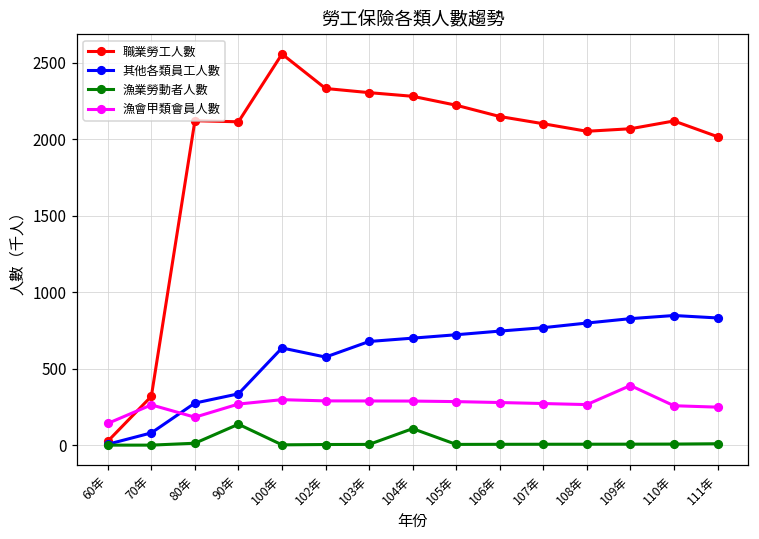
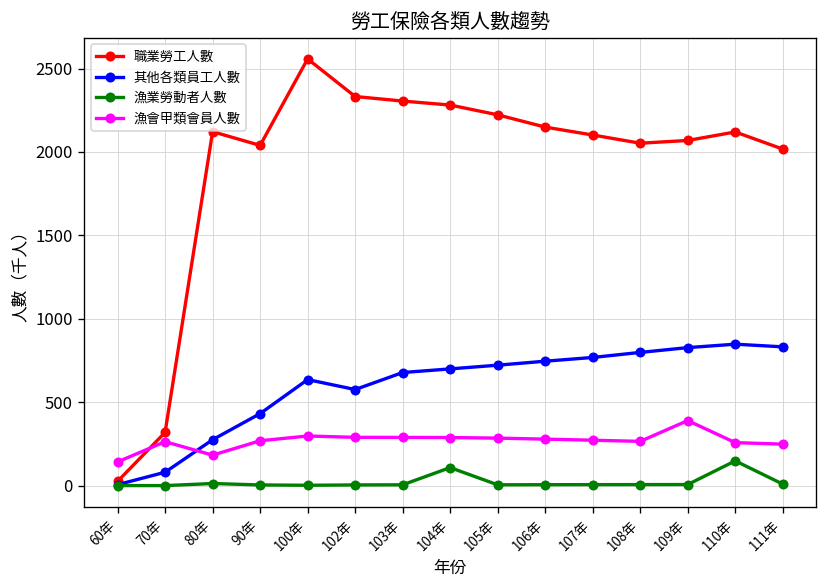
職業勞工人數, 90年: 2110 -> 2040
其他各類員工人數, 90年: 340 -> 430
漁業勞動者人數, 90年: 140 -> 0
漁業勞動者人數, 110年: 10 -> 150
